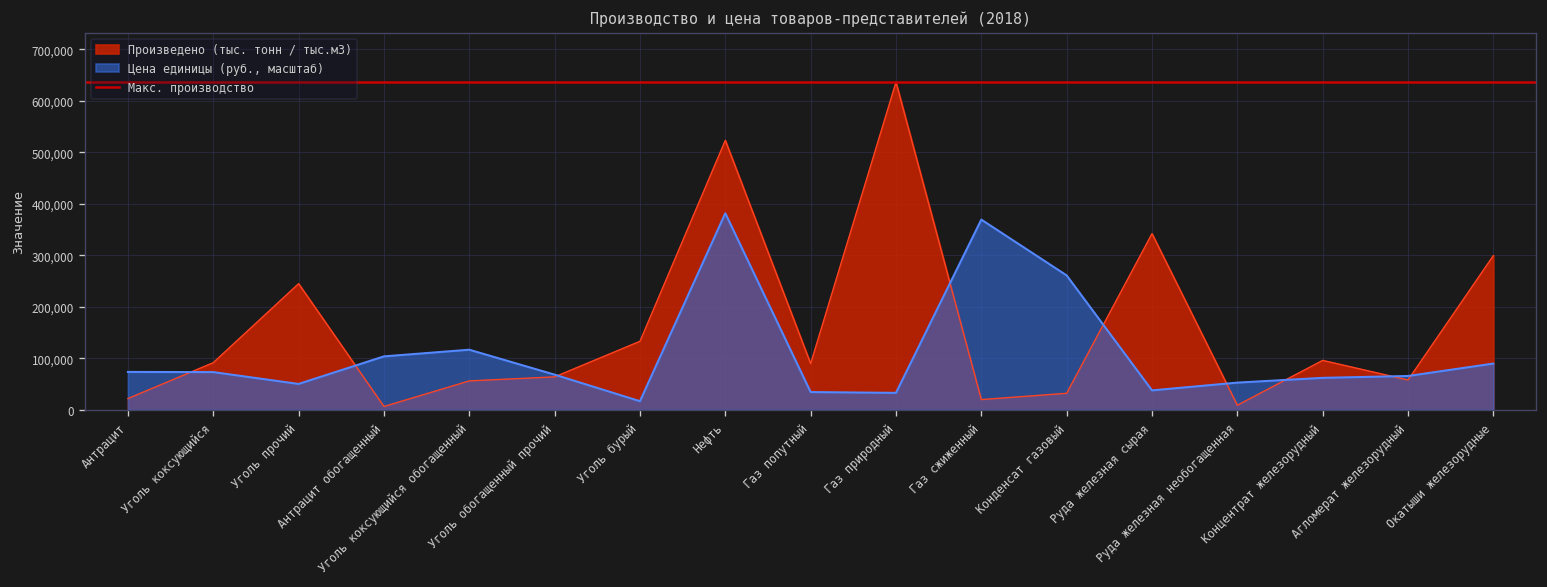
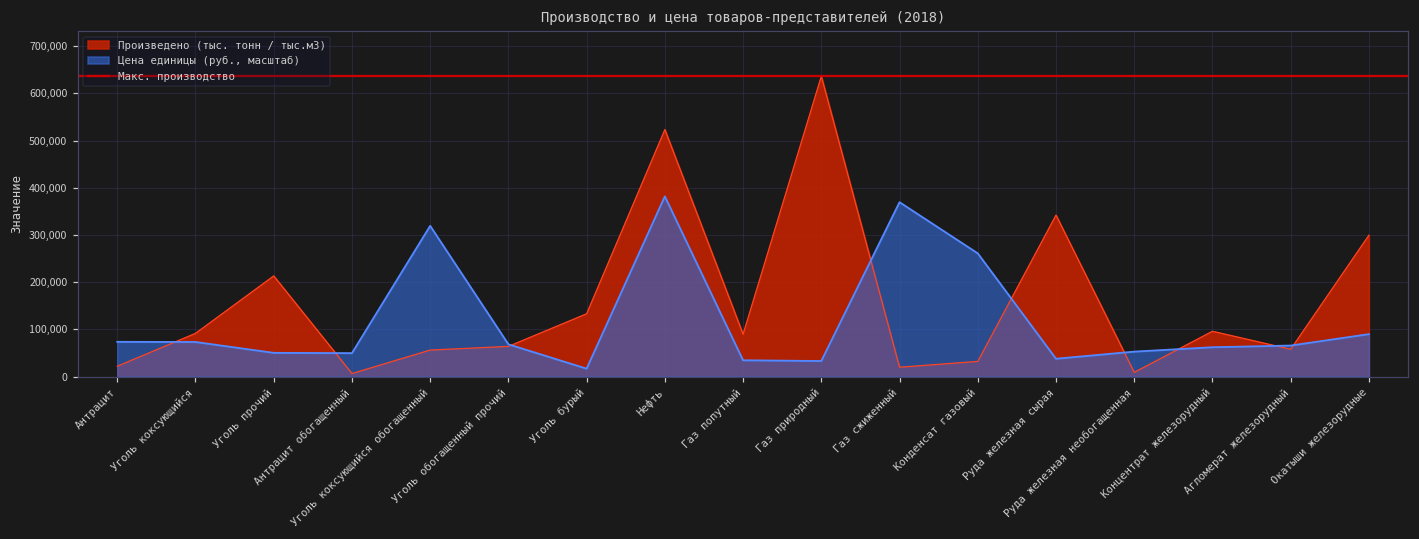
Произведено (тыс. тонн / тыс.м3), Уголь прочий: 240,000 -> 210,000
Цена единицы (руб., масштаб), Антрацит обогащенный: 100,000 -> 50,000
Цена единицы (руб., масштаб), Уголь коксующийся обогащенный: 120,000 -> 320,000
